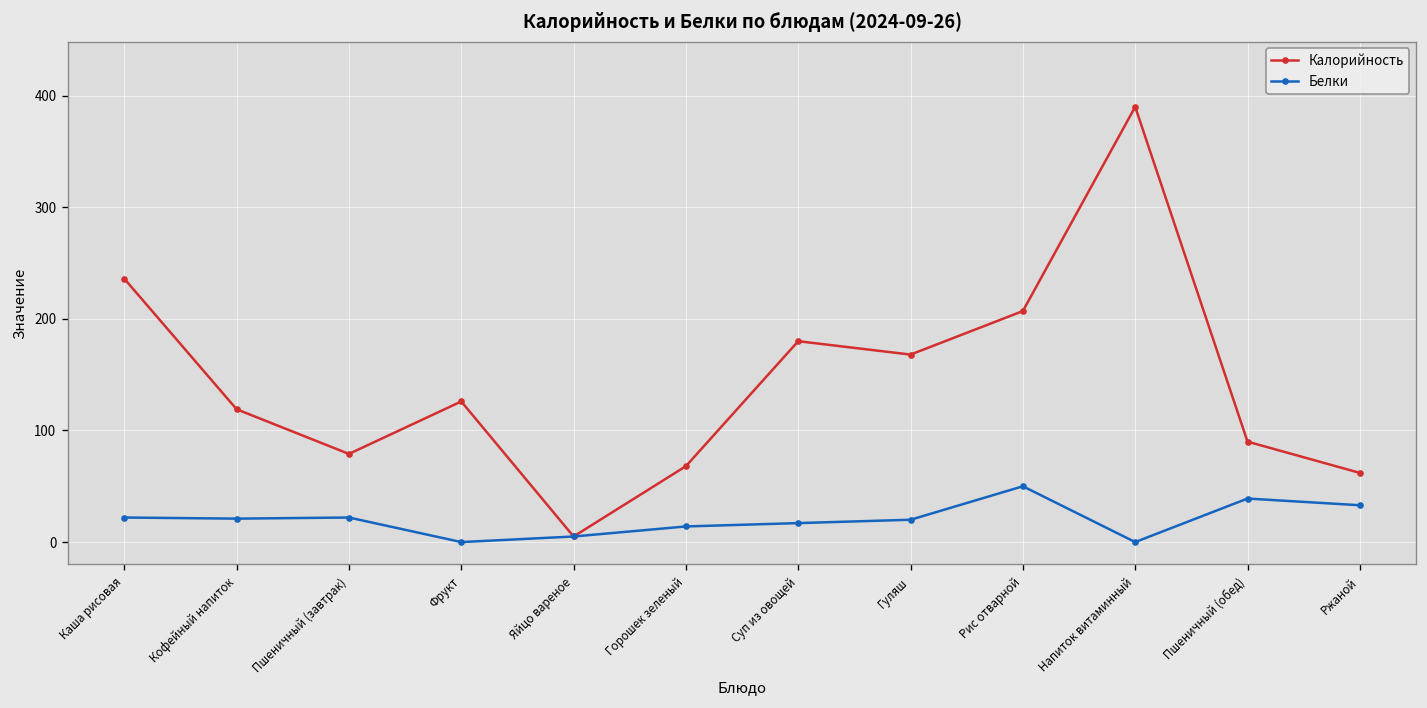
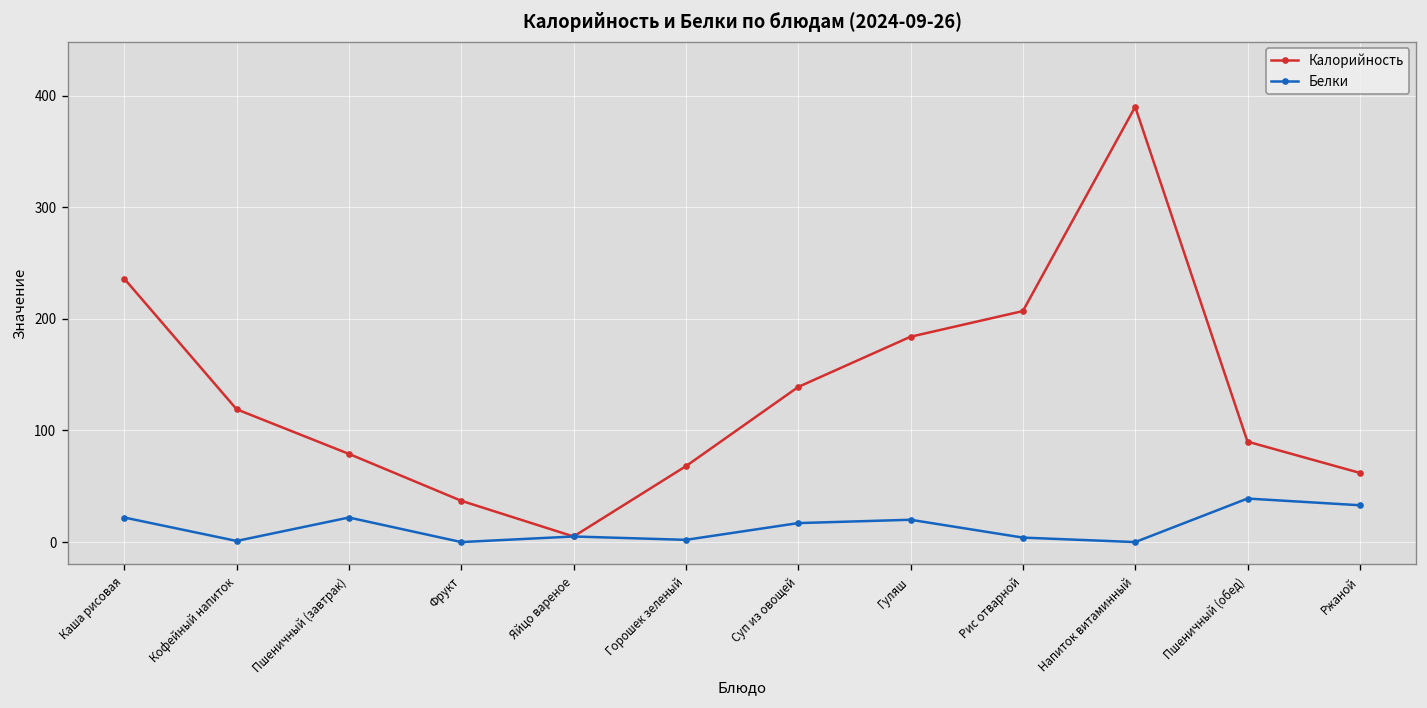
Белки, Кофейный напиток: 20 -> 0
Калорийность, Фрукт: 130 -> 40
Белки, Горошек зеленый: 10 -> 0
Калорийность, Суп из овощей: 180 -> 140
Калорийность, Гуляш: 170 -> 180
Белки, Рис отварной: 50 -> 0
